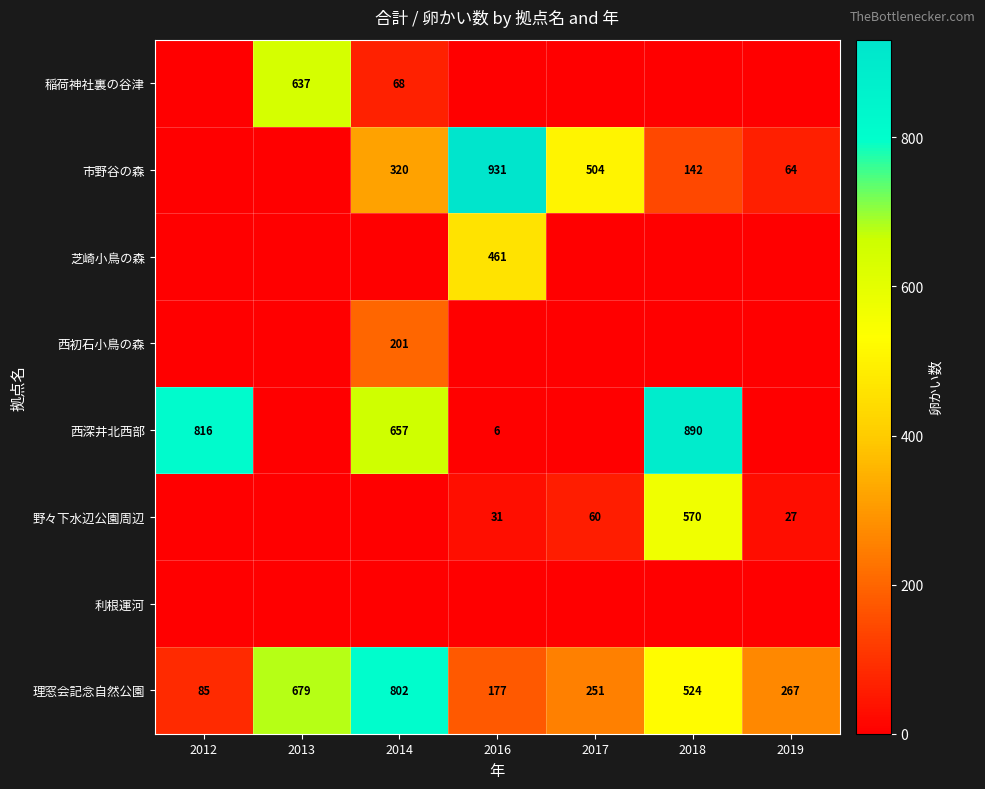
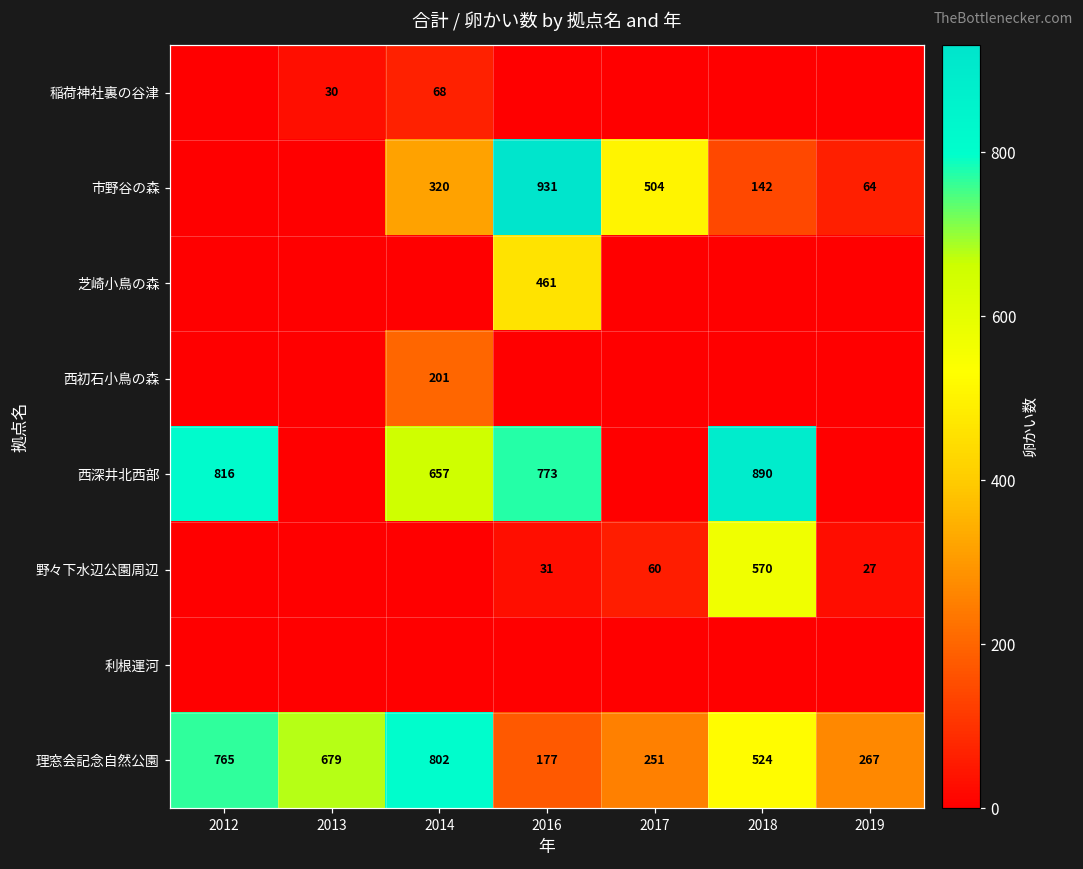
稲荷神社裏の谷津, 2013: 637 -> 30
西深井北西部, 2016: 6 -> 773
理窓会記念自然公園, 2012: 85 -> 765
